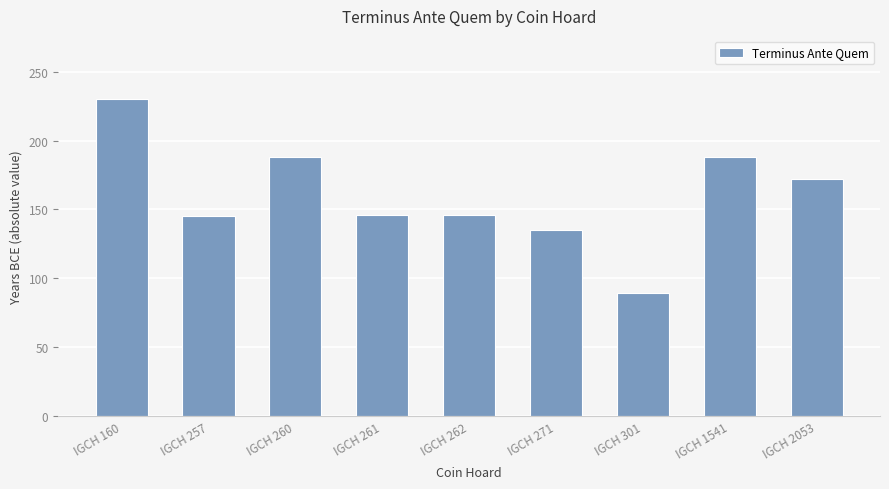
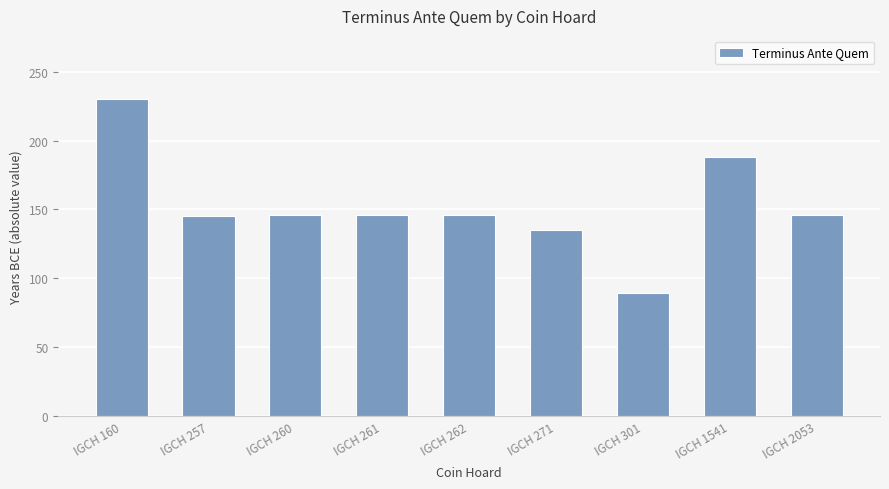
IGCH 260: 188 -> 146
IGCH 2053: 172 -> 146
